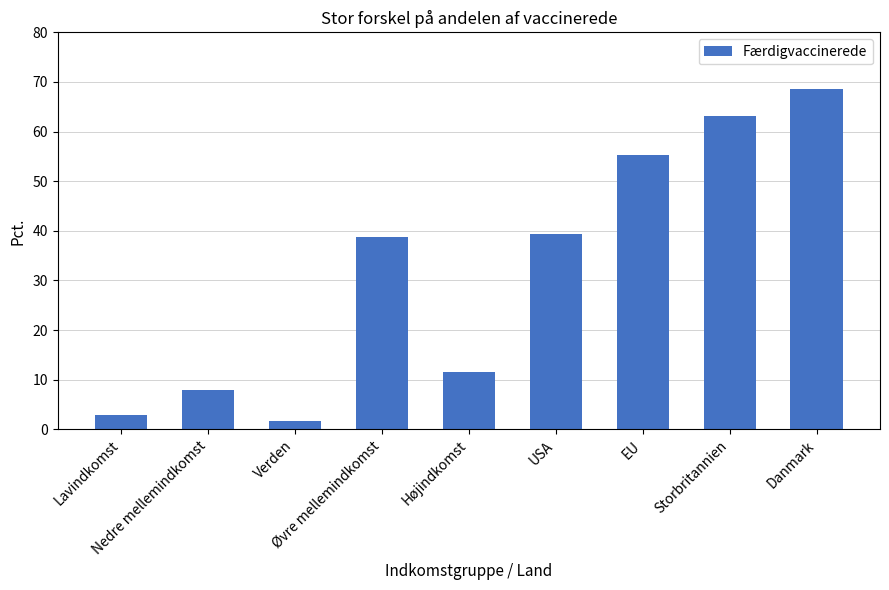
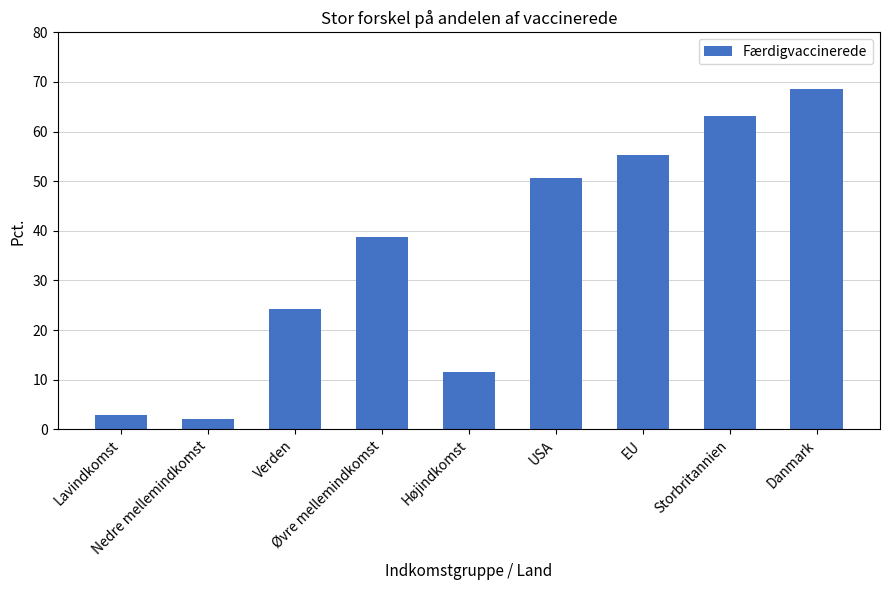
Nedre mellemindkomst: 8 -> 2
Verden: 2 -> 24
USA: 39 -> 51
